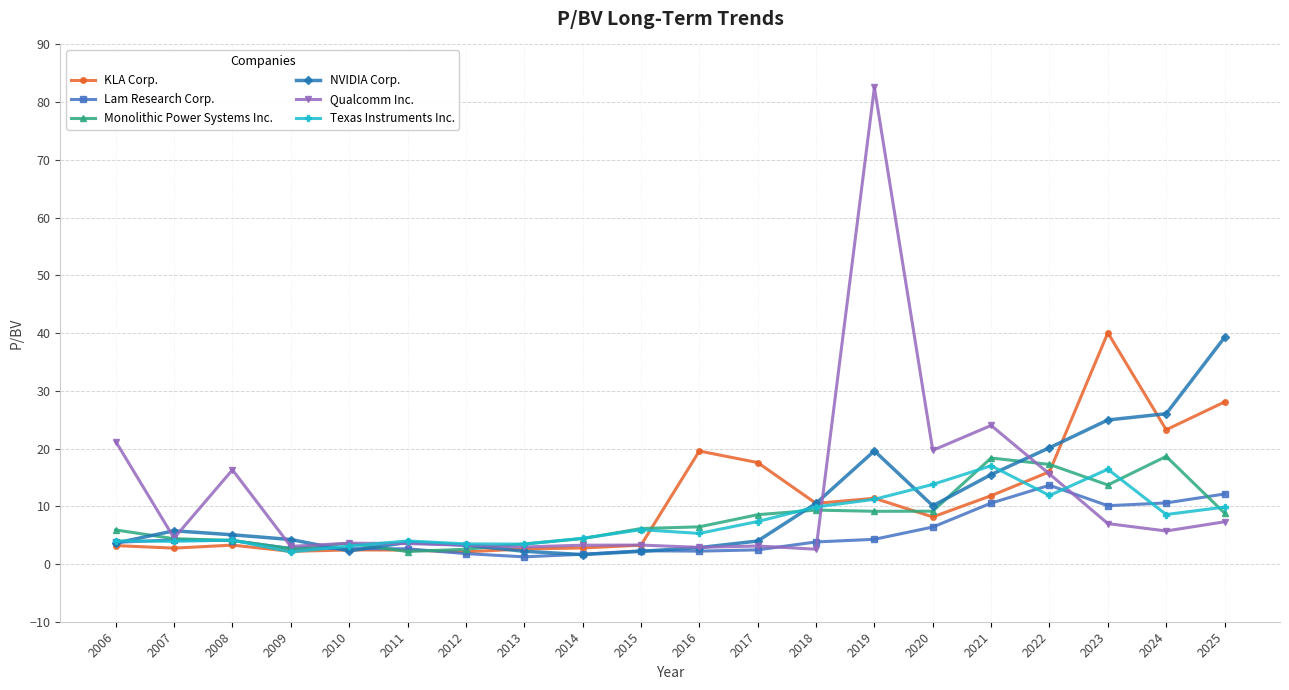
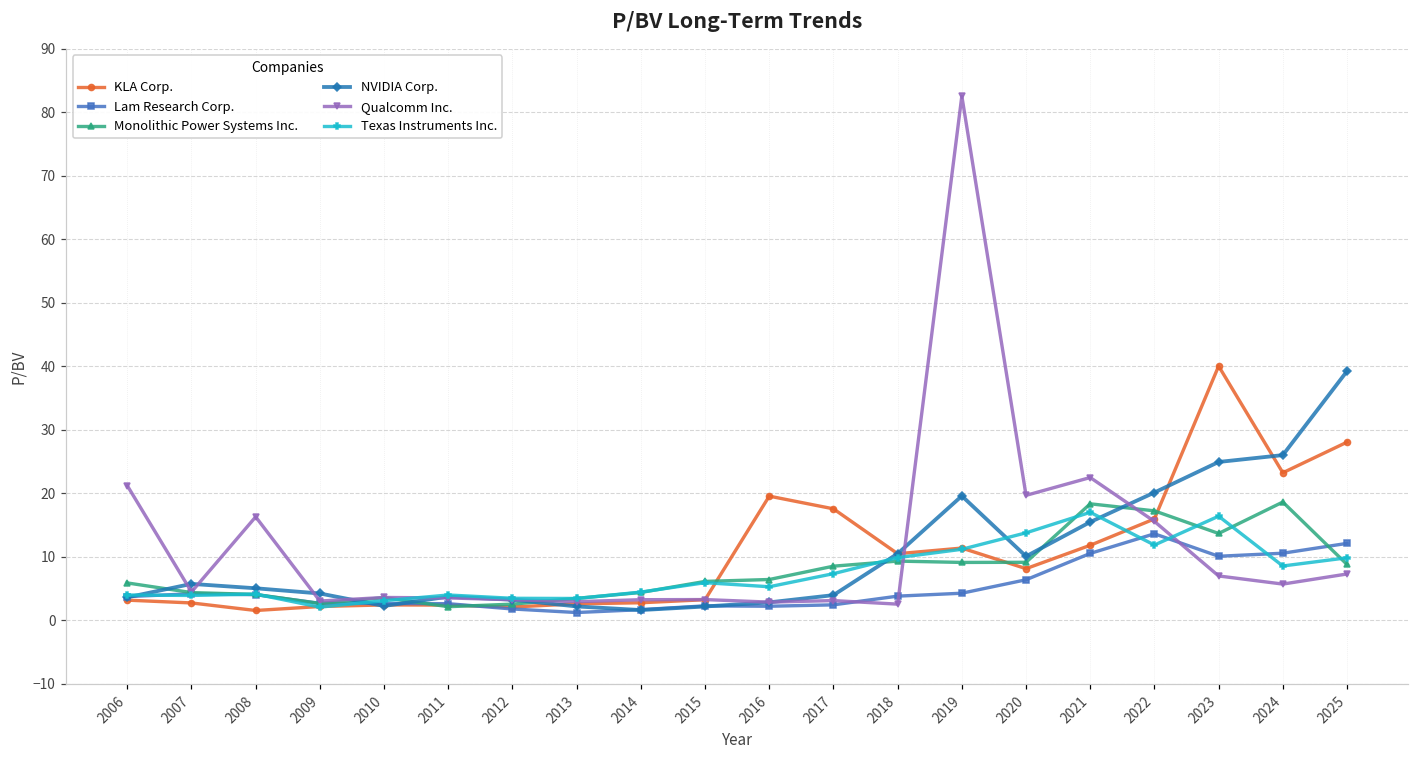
KLA Corp., 2008: 3 -> 2
Qualcomm Inc., 2021: 24 -> 23
